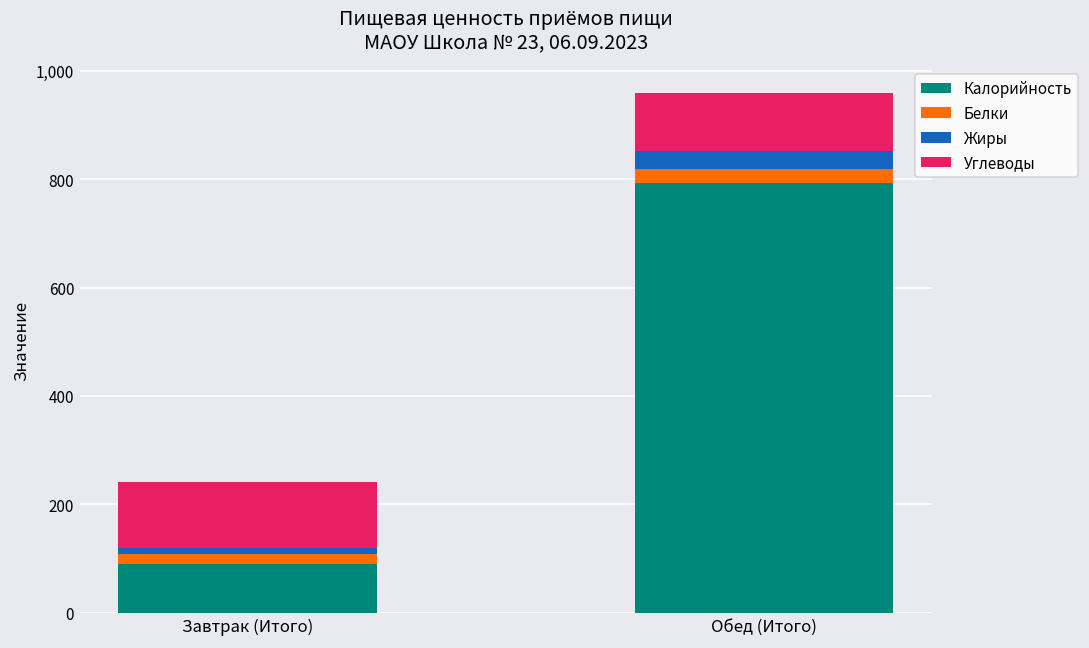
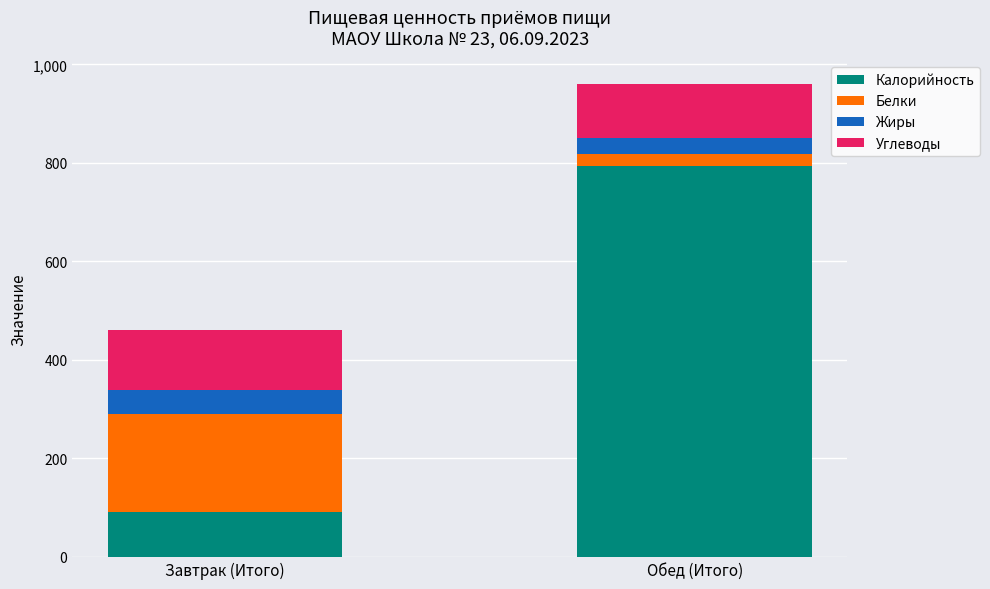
Белки, Завтрак (Итого): 20 -> 200
Жиры, Завтрак (Итого): 10 -> 50
